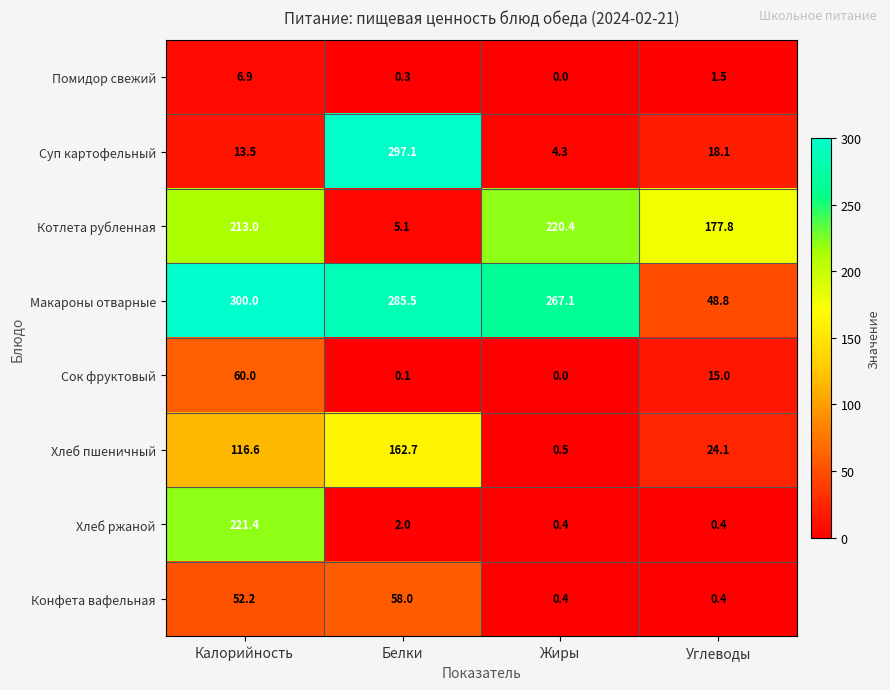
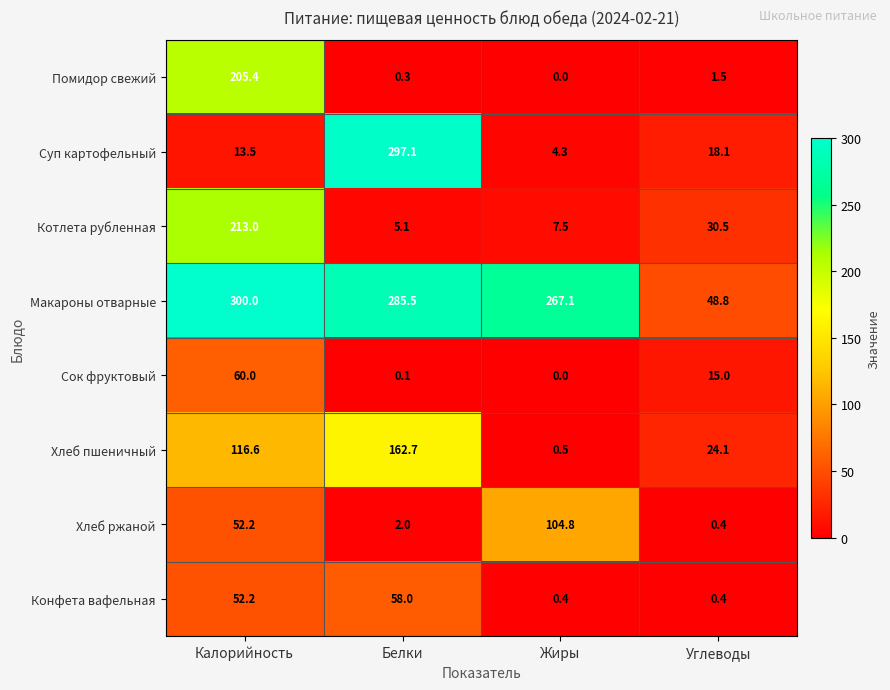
Помидор свежий, Калорийность: 6.9 -> 205.4
Котлета рубленная, Жиры: 220.4 -> 7.5
Котлета рубленная, Углеводы: 177.8 -> 30.5
Хлеб ржаной, Калорийность: 221.4 -> 52.2
Хлеб ржаной, Жиры: 0.4 -> 104.8
